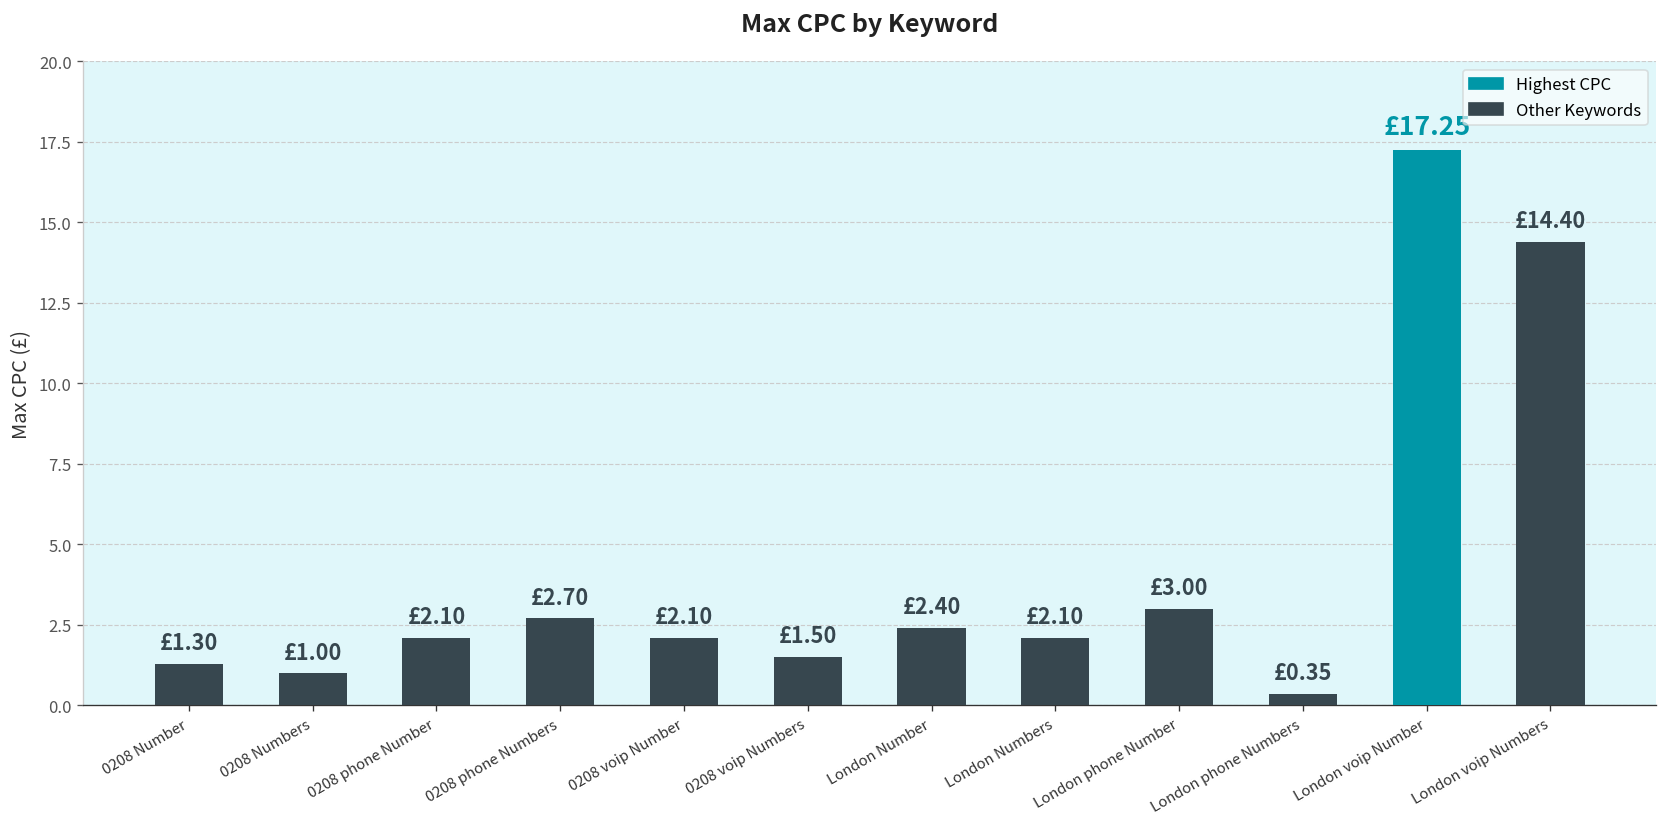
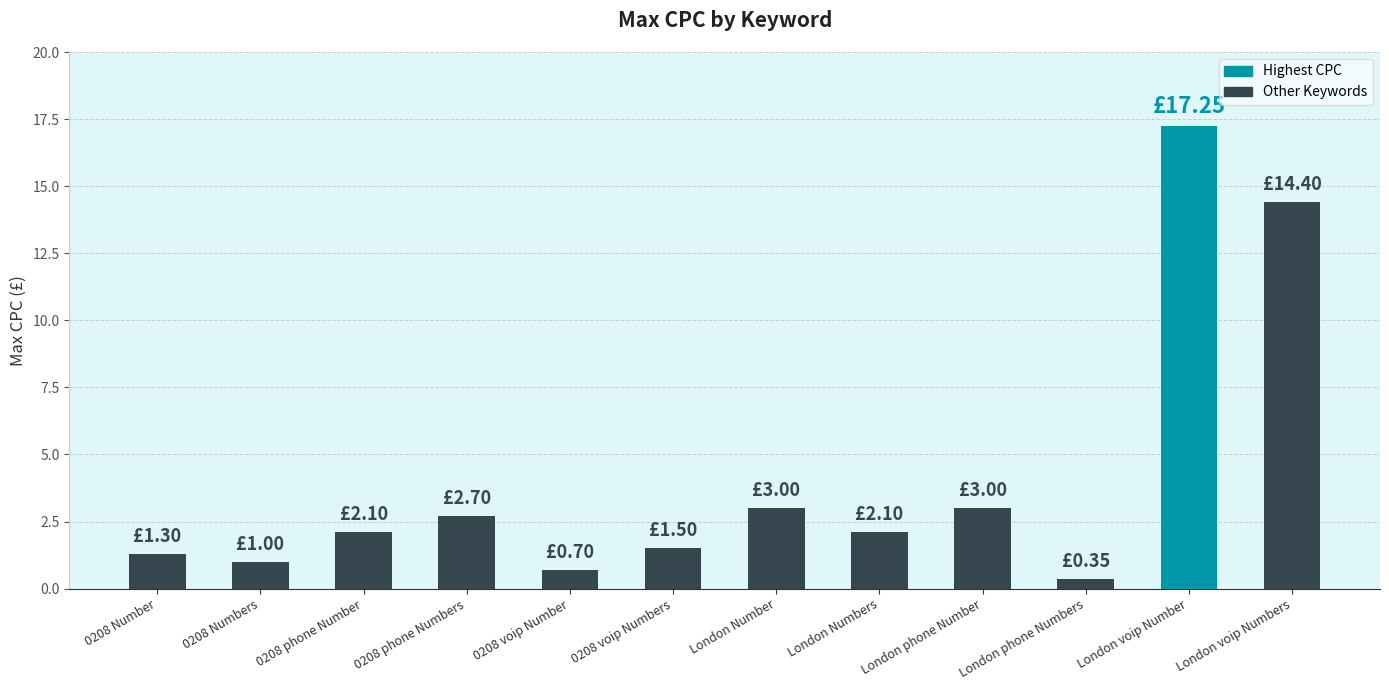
0208 voip Number: £2.10 -> £0.70
London Number: £2.40 -> £3.00
